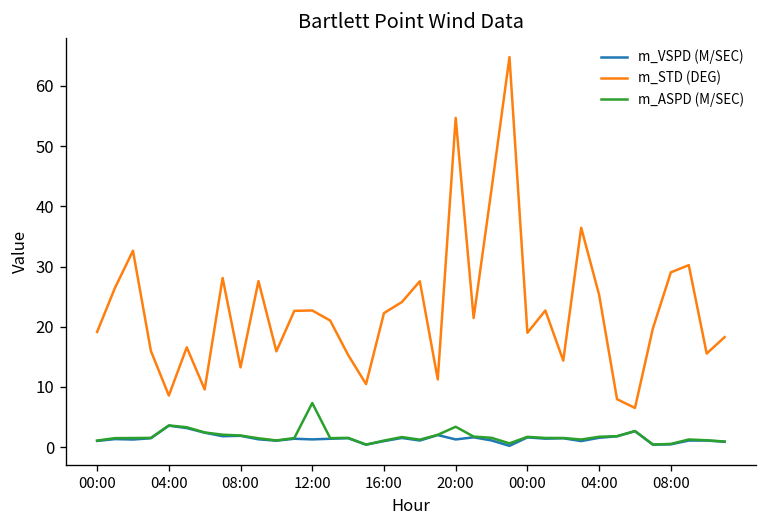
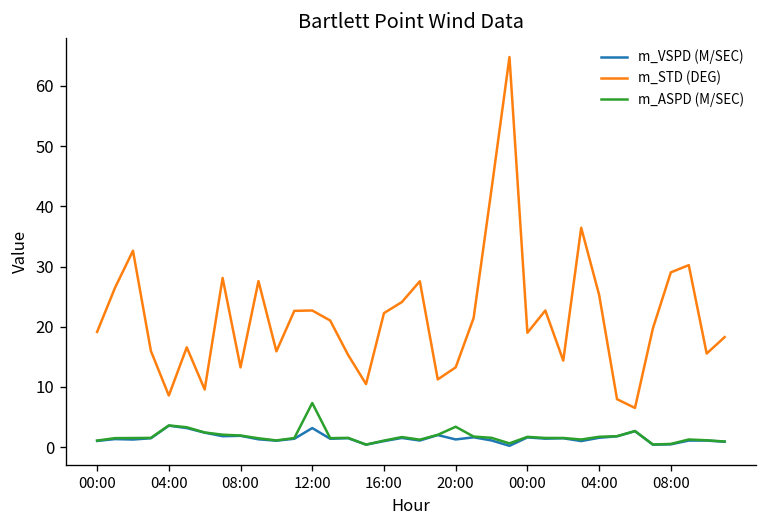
m_VSPD (M/SEC), 12:00: 1 -> 3
m_STD (DEG), 20:00: 55 -> 13
